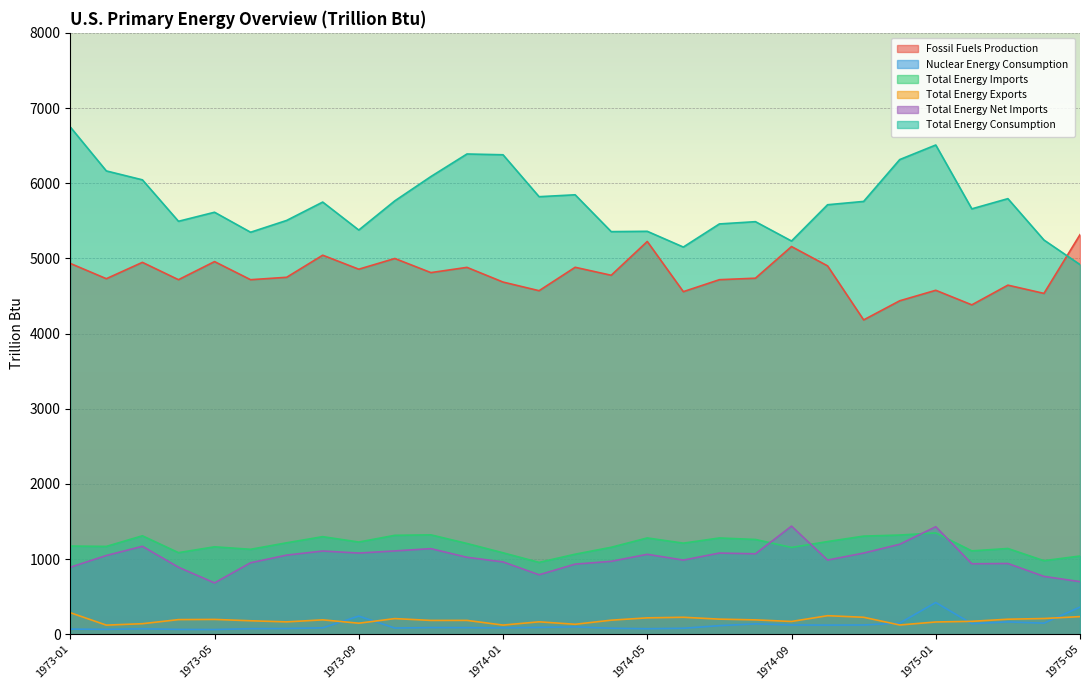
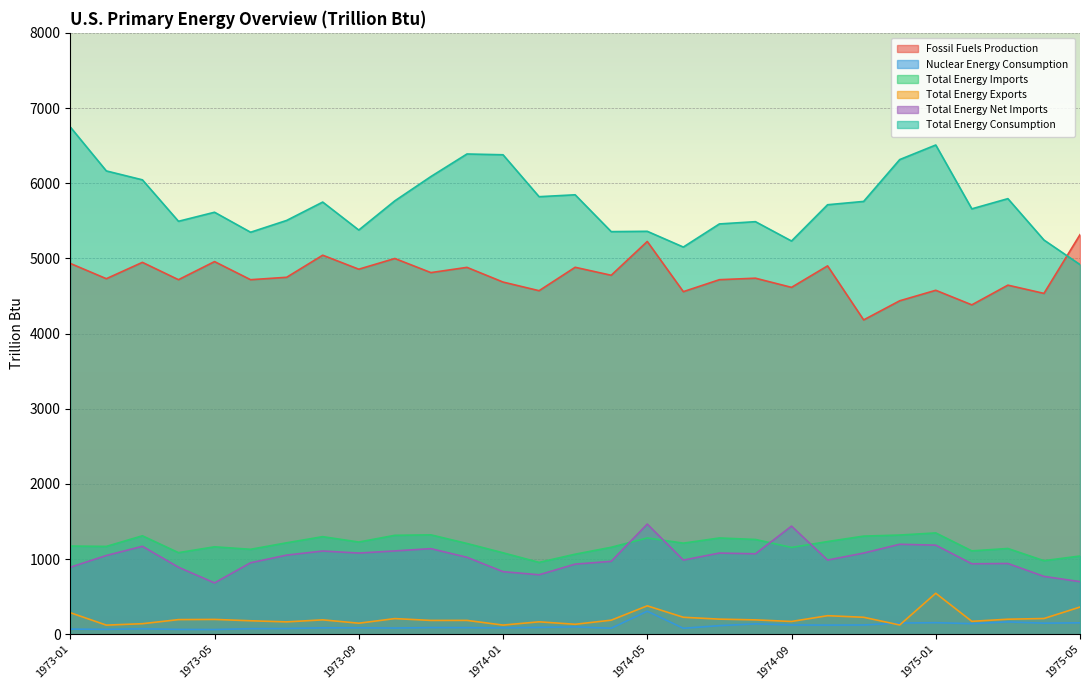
Nuclear Energy Consumption, 1973-09: 200 -> 100
Total Energy Net Imports, 1974-01: 1000 -> 800
Nuclear Energy Consumption, 1974-05: 100 -> 300
Total Energy Exports, 1974-05: 200 -> 400
Total Energy Net Imports, 1974-05: 1100 -> 1500
Fossil Fuels Production, 1974-09: 5200 -> 4600
Nuclear Energy Consumption, 1975-01: 400 -> 200
Total Energy Exports, 1975-01: 200 -> 500
Total Energy Net Imports, 1975-01: 1400 -> 1200
Nuclear Energy Consumption, 1975-05: 400 -> 200
Total Energy Exports, 1975-05: 200 -> 400
